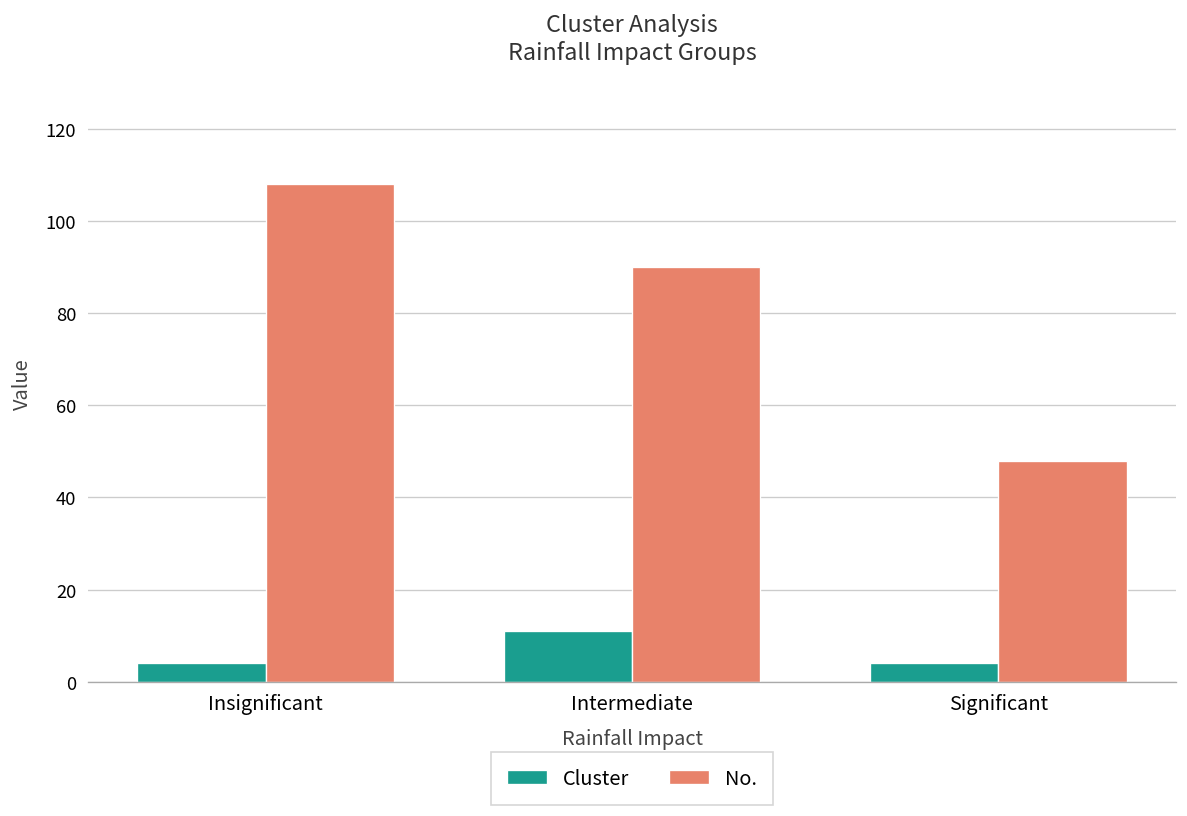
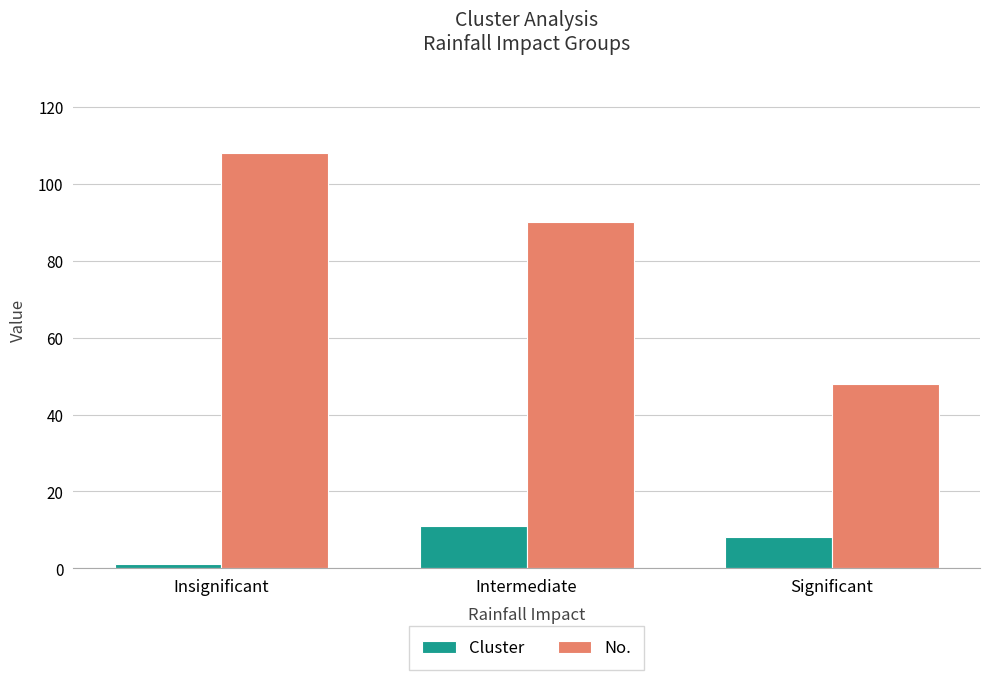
Cluster, Insignificant: 4 -> 1
Cluster, Significant: 4 -> 8
